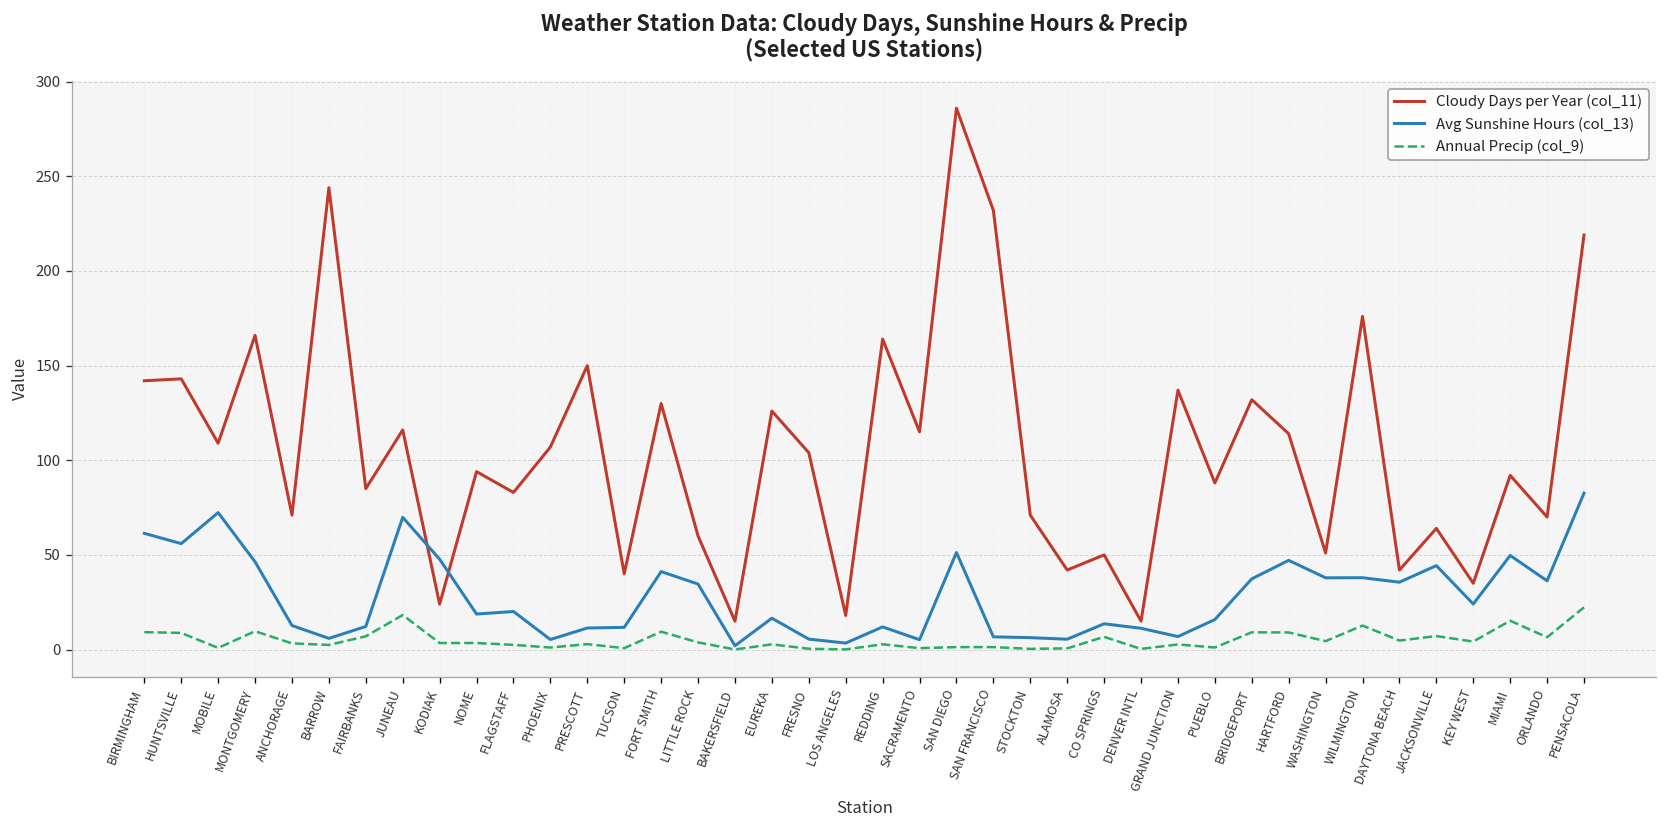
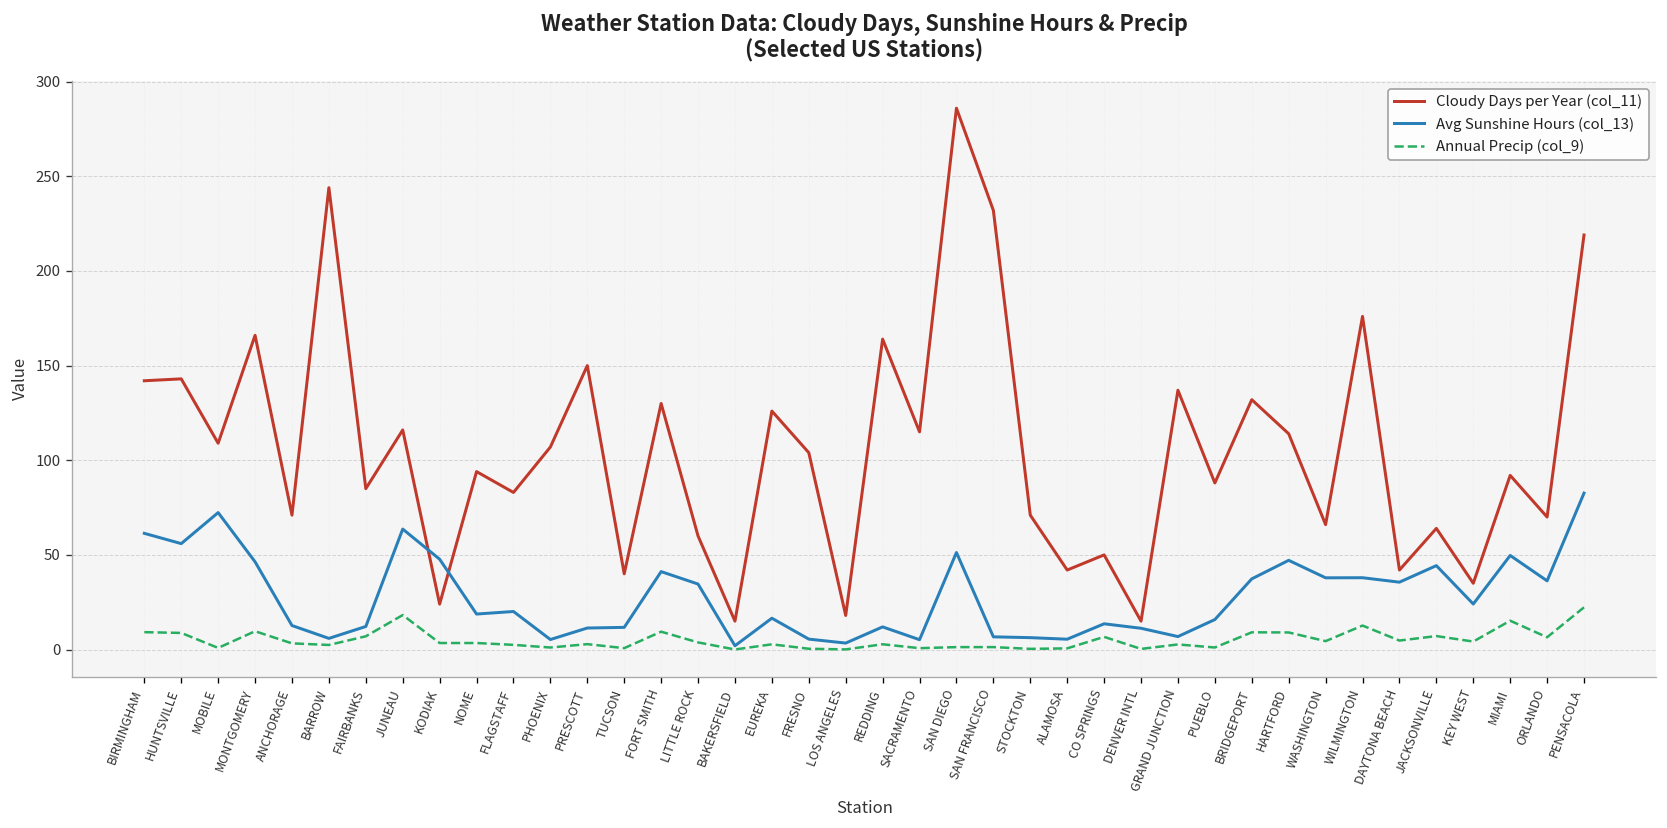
Avg Sunshine Hours (col_13), JUNEAU: 70 -> 64
Cloudy Days per Year (col_11), WASHINGTON: 51 -> 66
